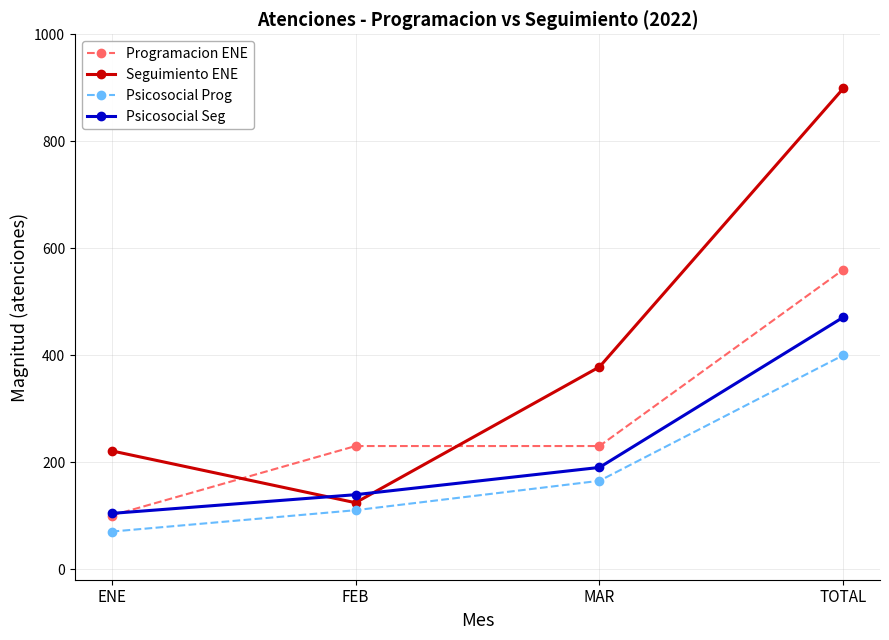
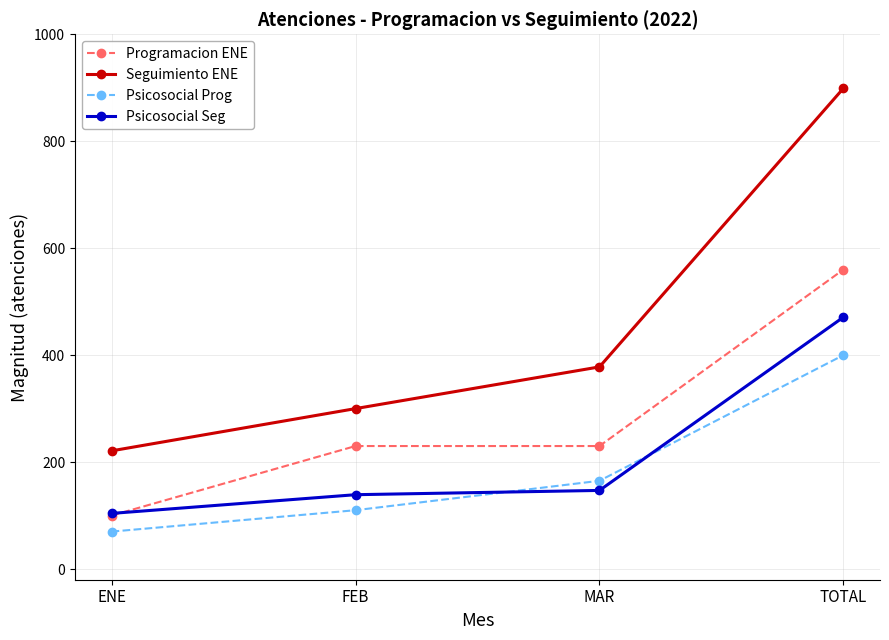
Seguimiento ENE, FEB: 120 -> 300
Psicosocial Seg, MAR: 190 -> 150
